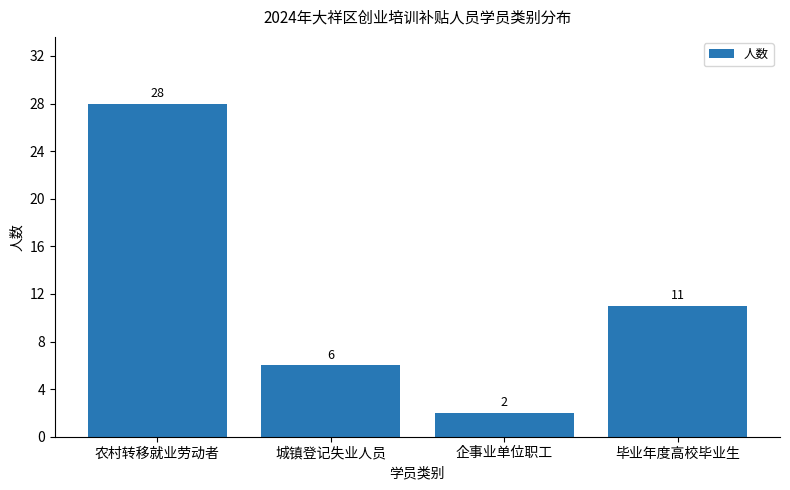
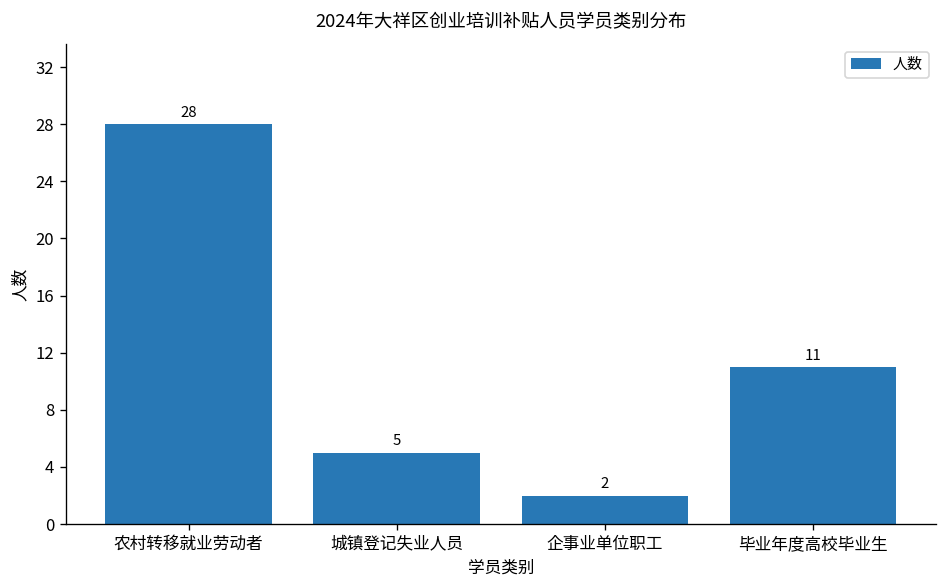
城镇登记失业人员: 6 -> 5
